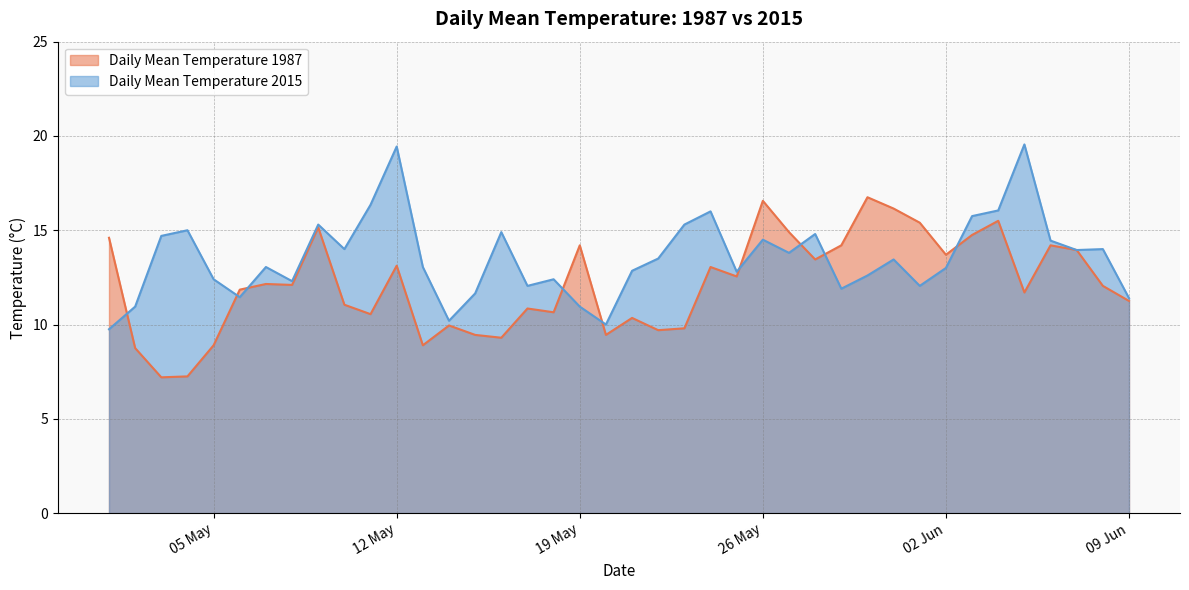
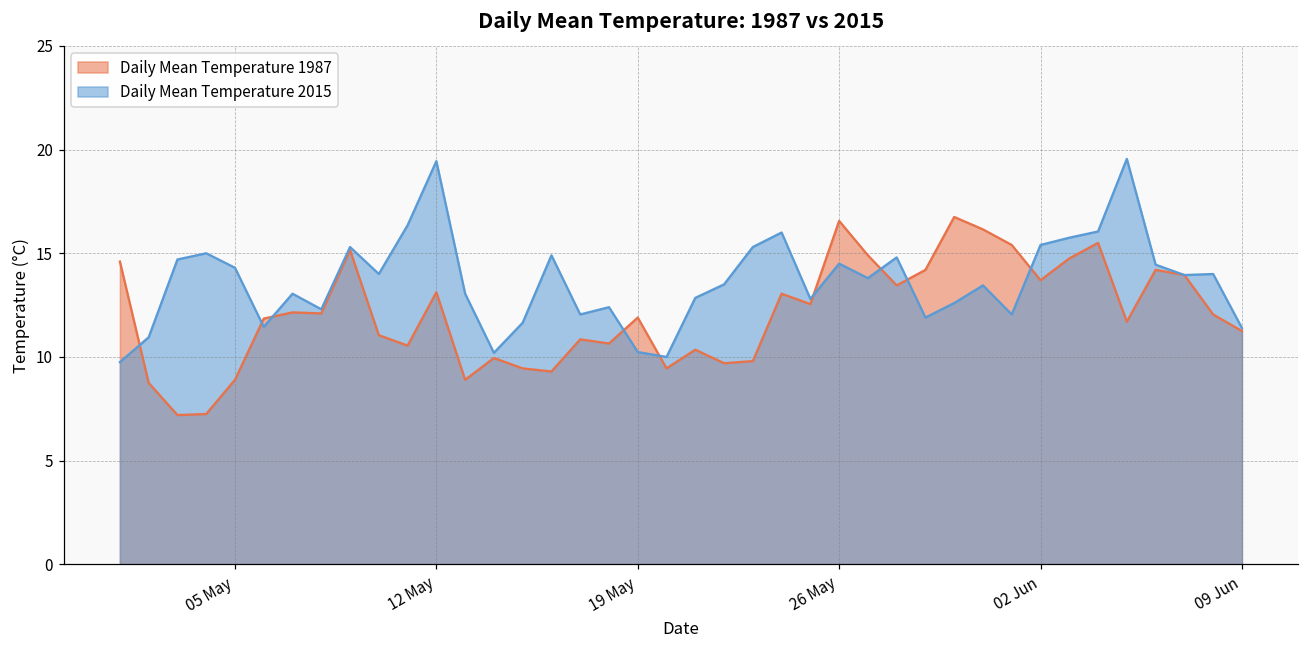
Daily Mean Temperature 2015, 05 May: 12.4 -> 14.3
Daily Mean Temperature 1987, 19 May: 14.2 -> 11.9
Daily Mean Temperature 2015, 19 May: 11.0 -> 10.2
Daily Mean Temperature 2015, 02 Jun: 13.0 -> 15.4
